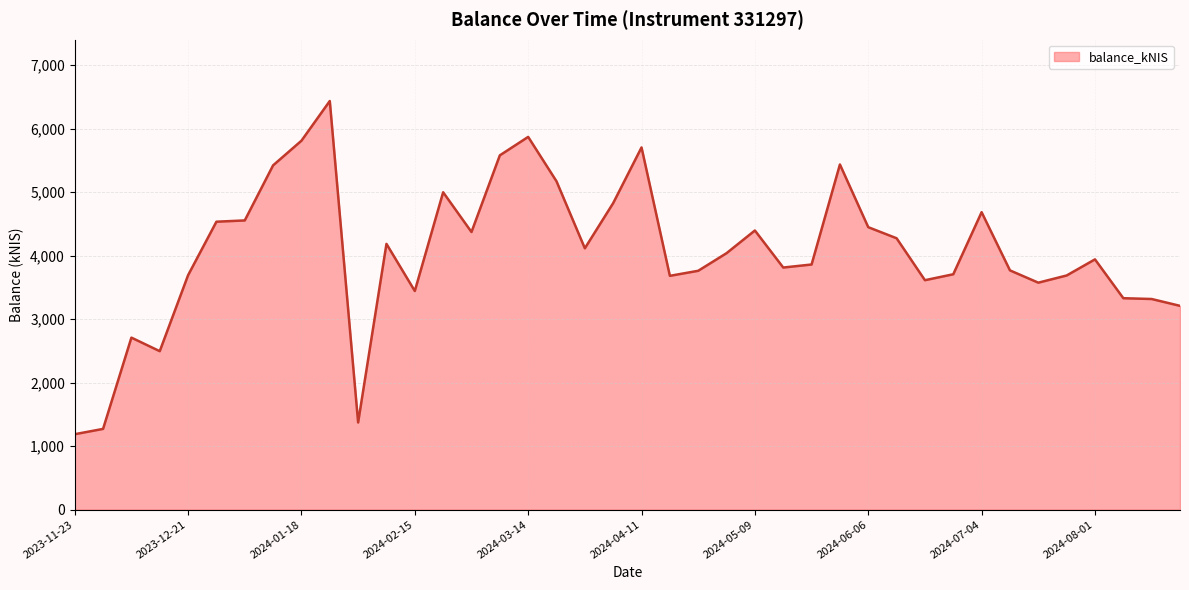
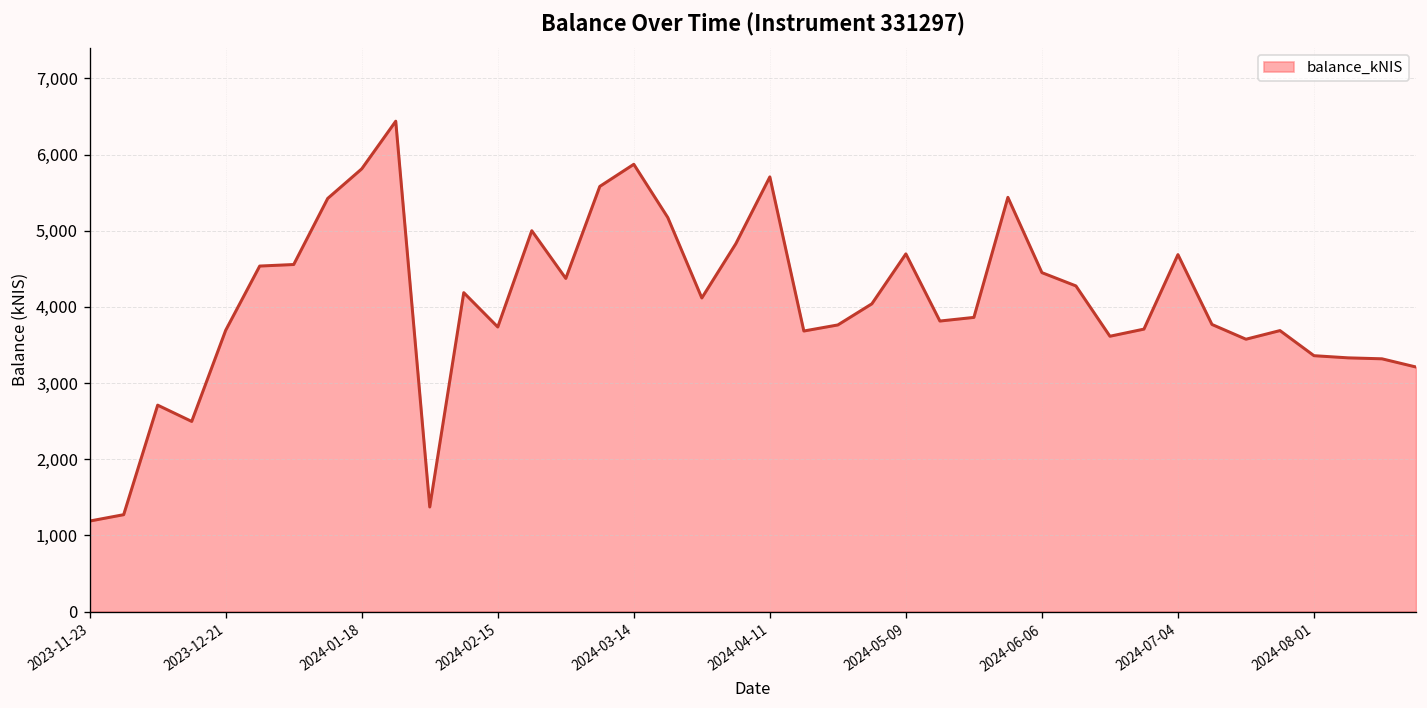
2024-02-15: 3,400 -> 3,700
2024-05-09: 4,400 -> 4,700
2024-08-01: 3,900 -> 3,400
